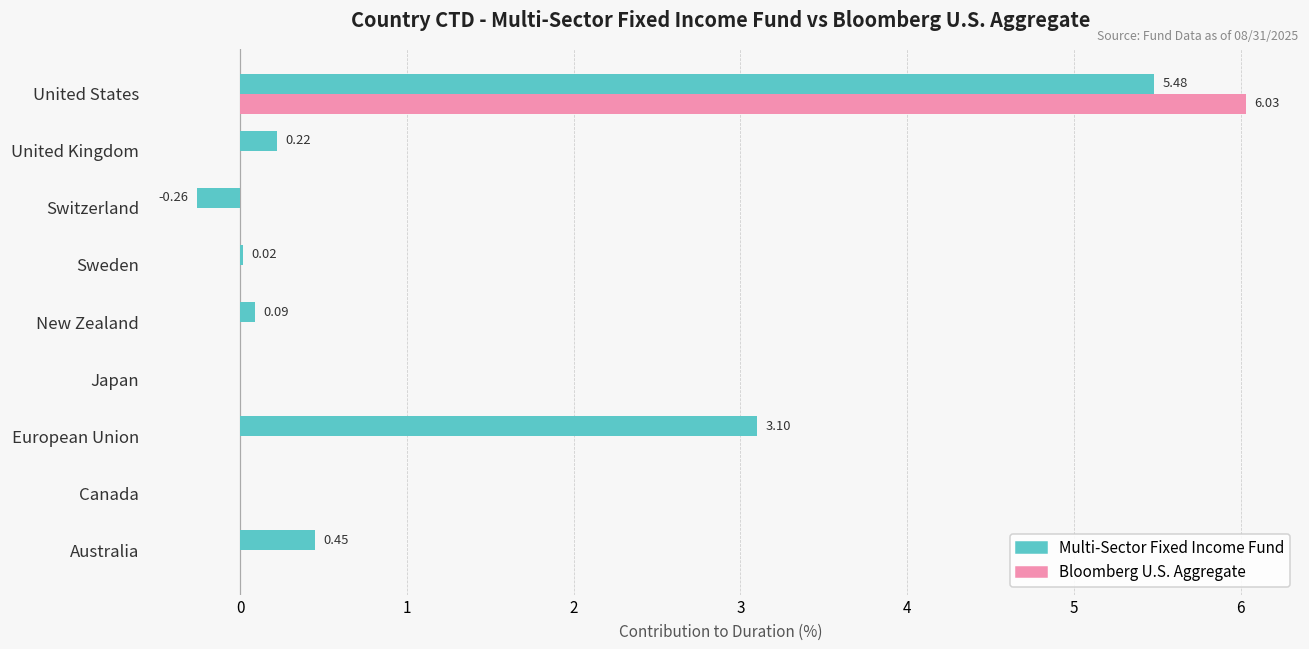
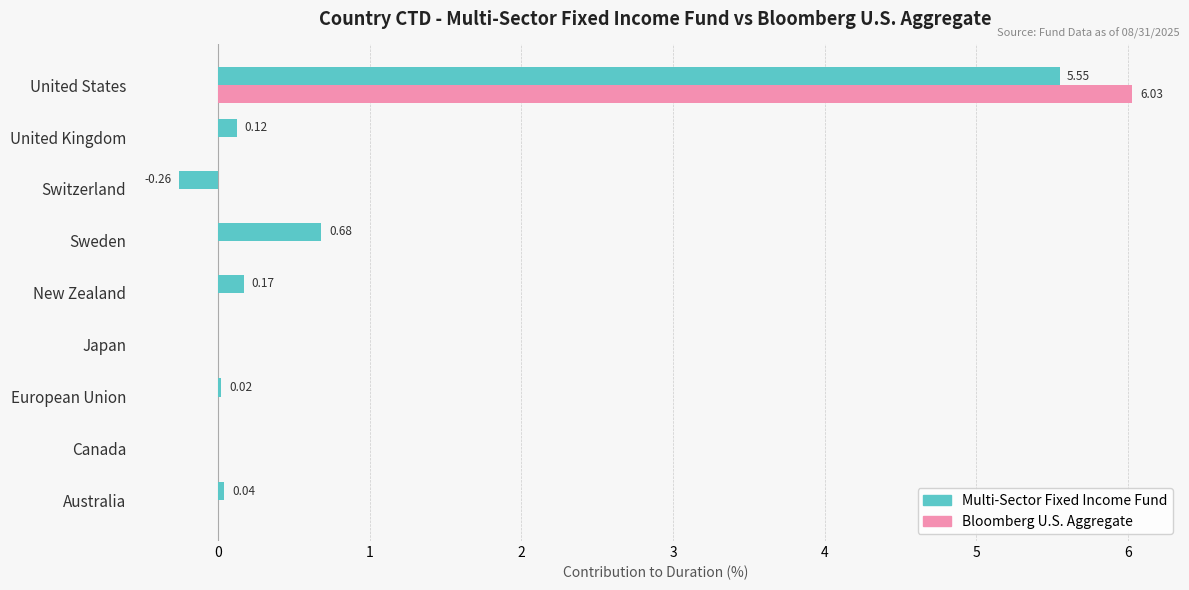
Multi-Sector Fixed Income Fund, United States: 5.48 -> 5.55
Multi-Sector Fixed Income Fund, United Kingdom: 0.22 -> 0.12
Multi-Sector Fixed Income Fund, Sweden: 0.02 -> 0.68
Multi-Sector Fixed Income Fund, New Zealand: 0.09 -> 0.17
Multi-Sector Fixed Income Fund, European Union: 3.10 -> 0.02
Multi-Sector Fixed Income Fund, Australia: 0.45 -> 0.04
